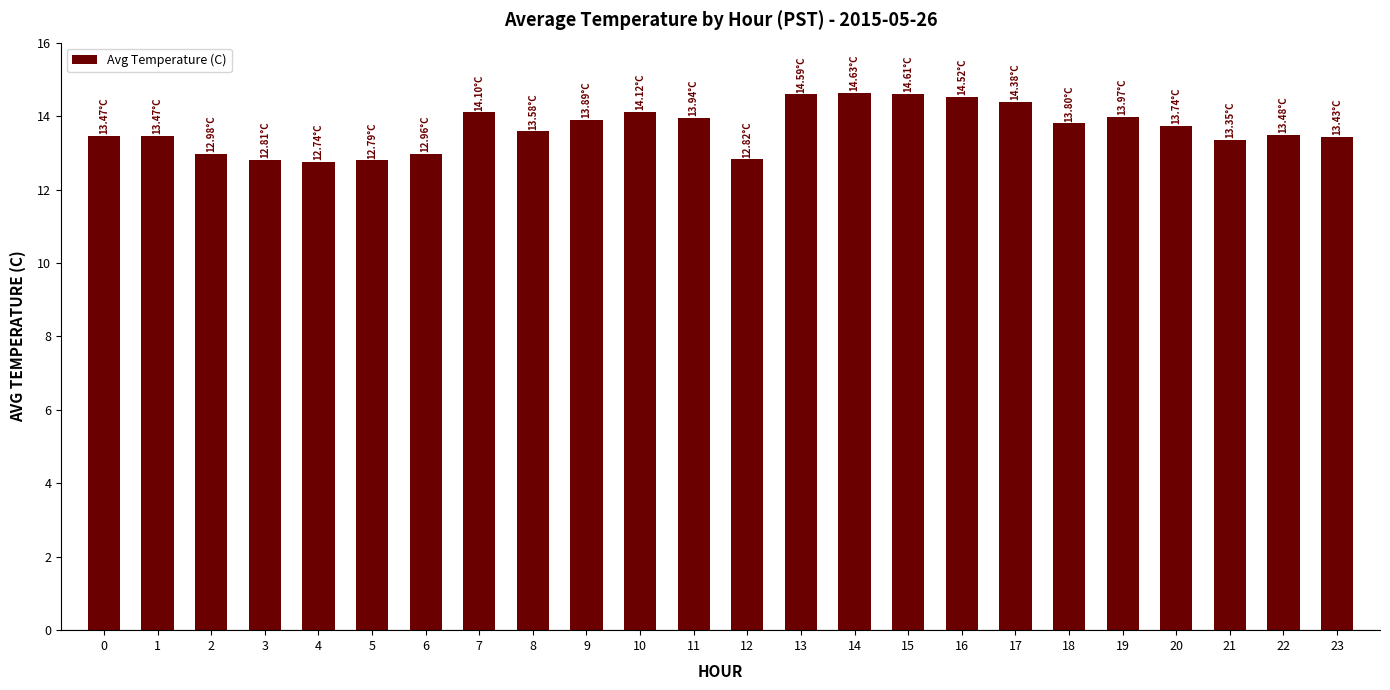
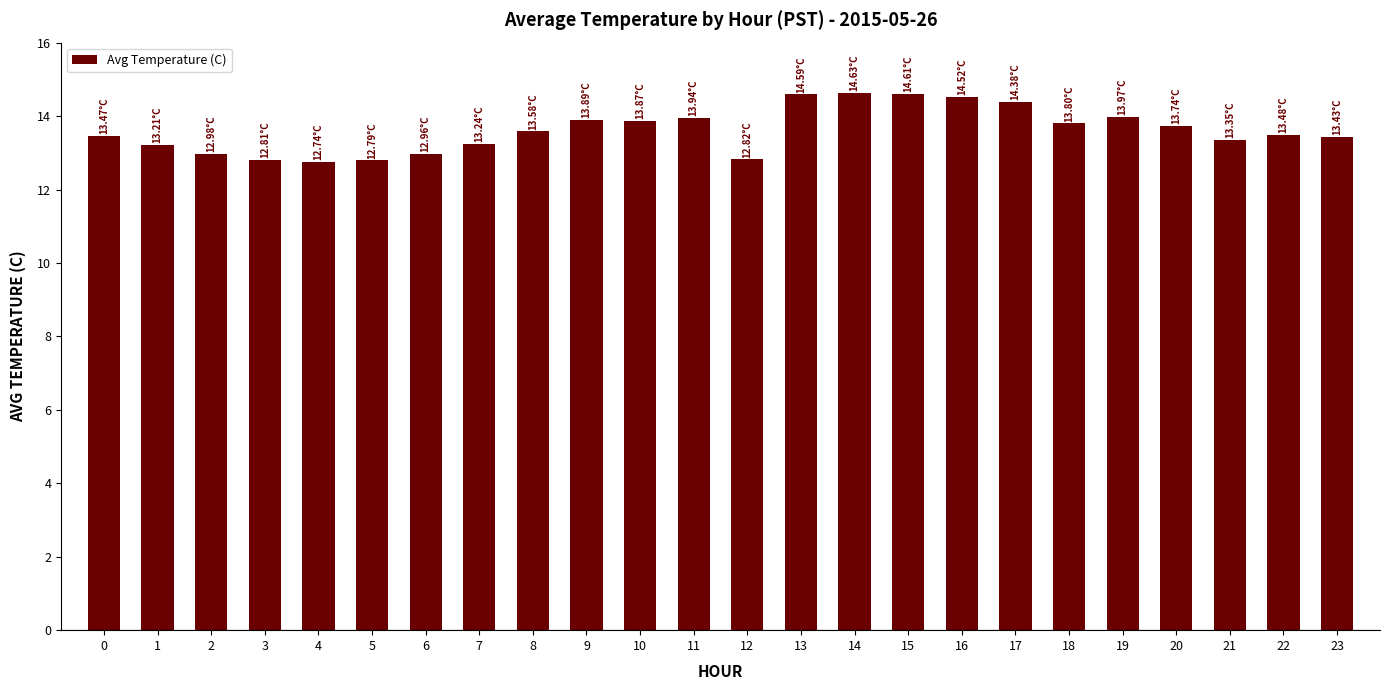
1: 13.47°C -> 13.21°C
7: 14.10°C -> 13.24°C
10: 14.12°C -> 13.87°C
